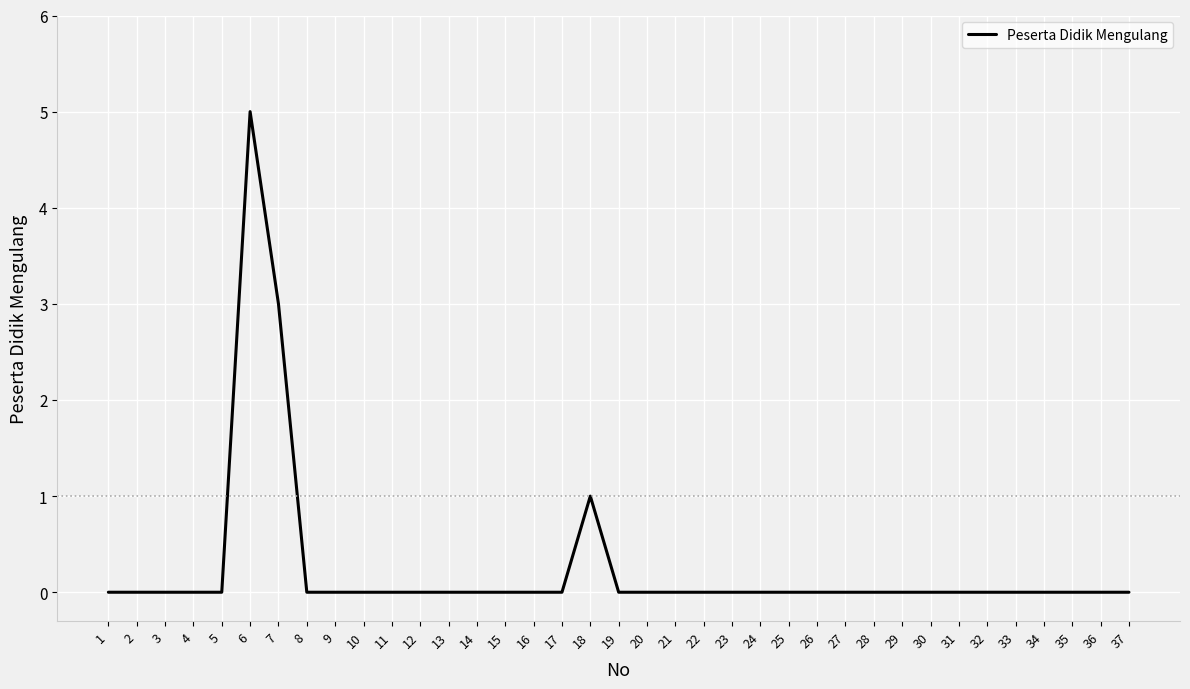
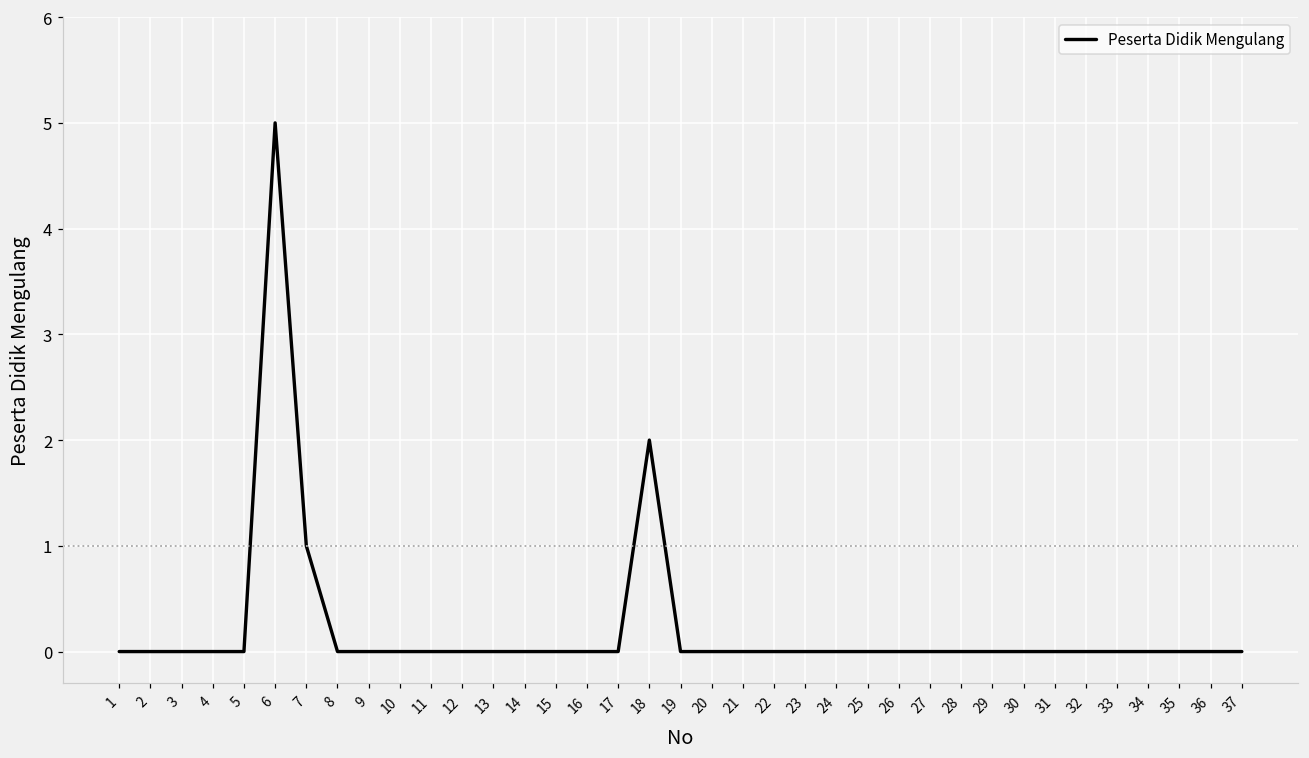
7: 3 -> 1
18: 1 -> 2
